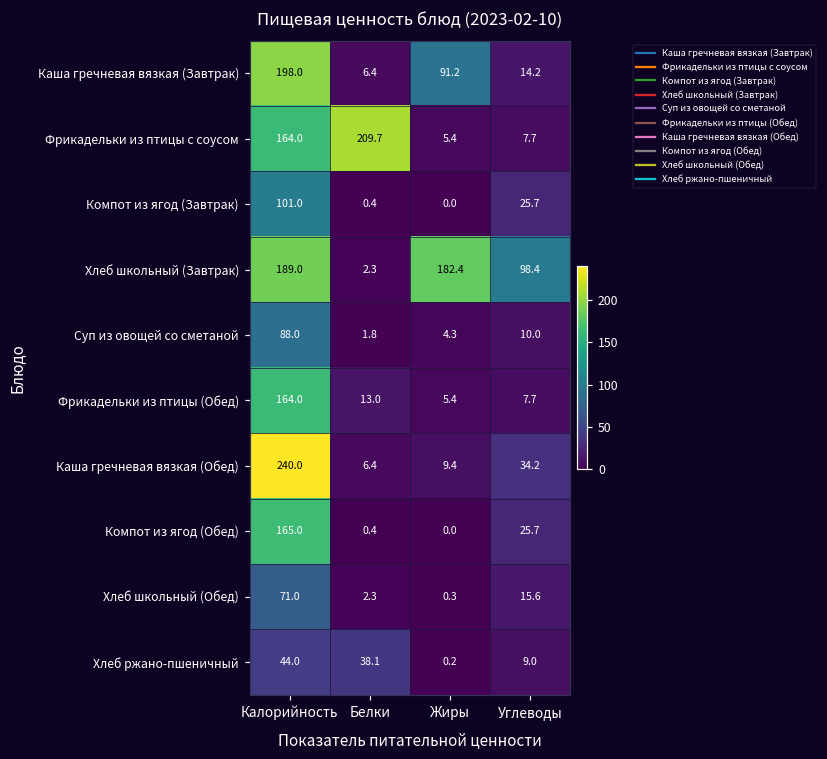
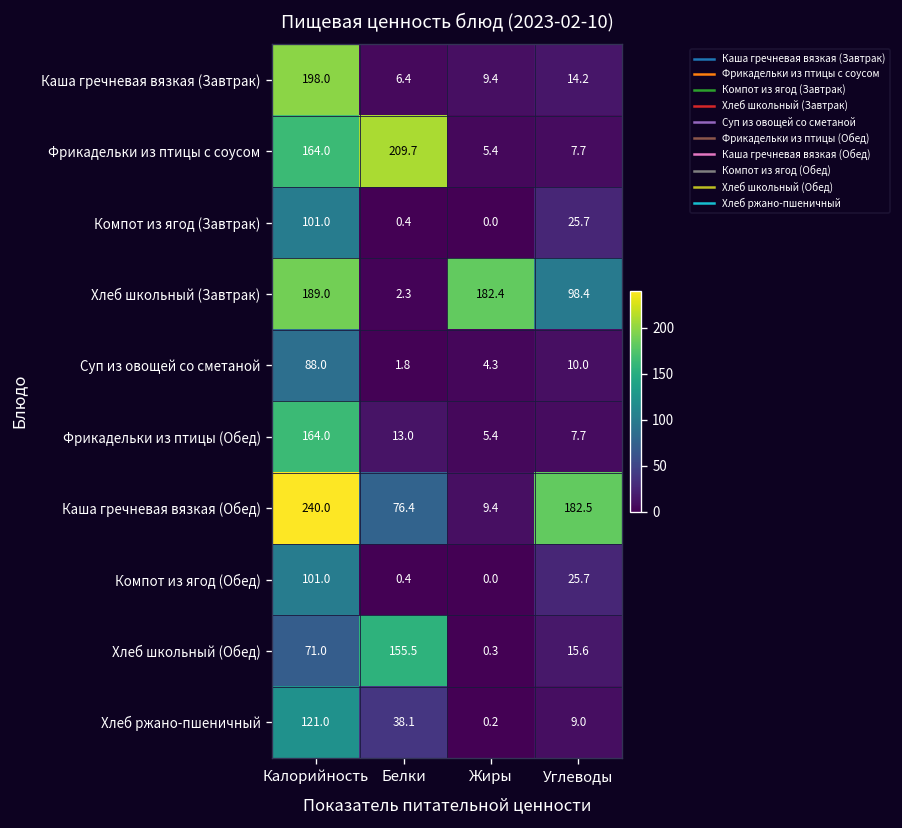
Каша гречневая вязкая (Завтрак), Жиры: 91.2 -> 9.4
Каша гречневая вязкая (Обед), Белки: 6.4 -> 76.4
Каша гречневая вязкая (Обед), Углеводы: 34.2 -> 182.5
Компот из ягод (Обед), Калорийность: 165.0 -> 101.0
Хлеб школьный (Обед), Белки: 2.3 -> 155.5
Хлеб ржано-пшеничный, Калорийность: 44.0 -> 121.0
